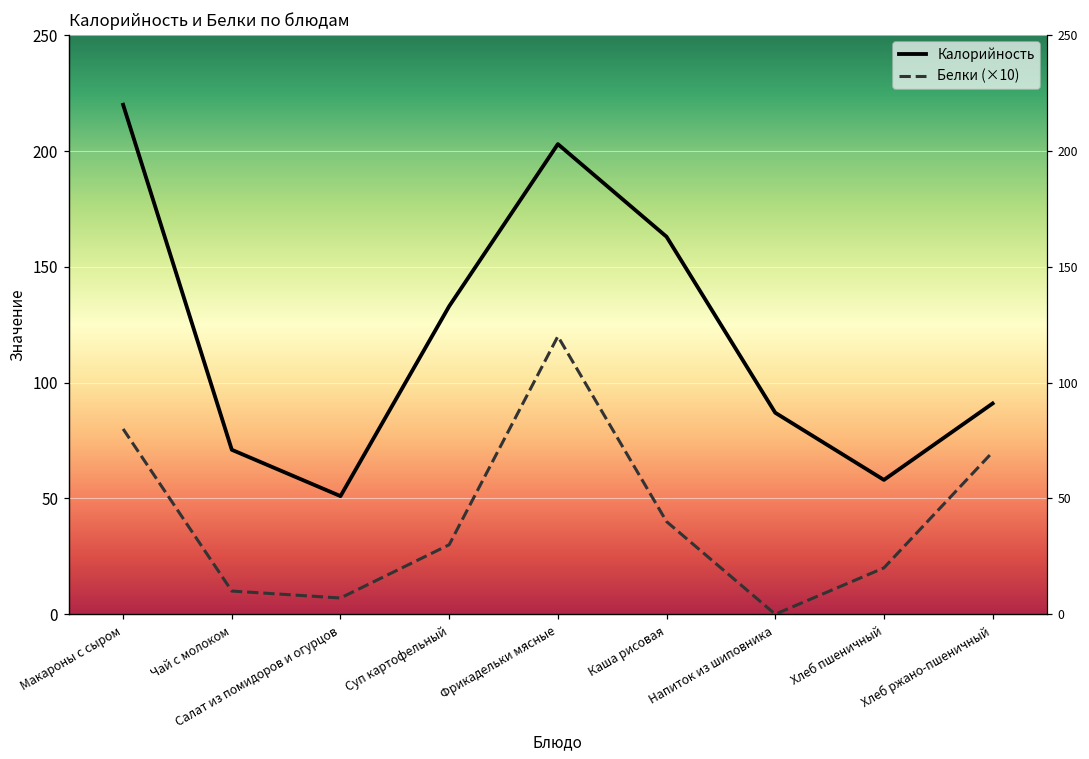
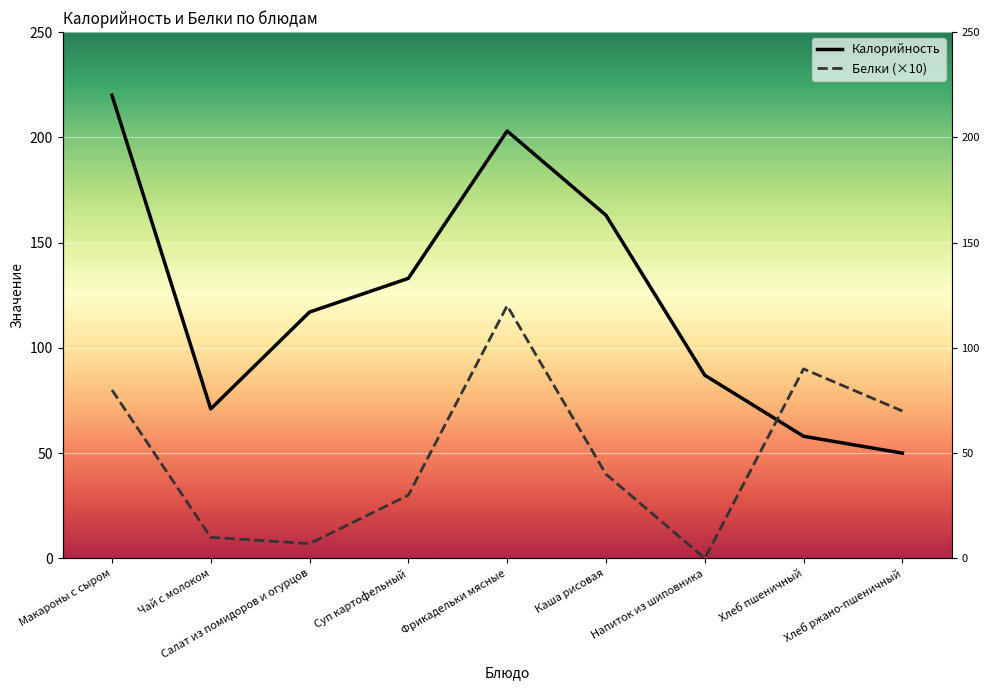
Калорийность, Салат из помидоров и огурцов: 51 -> 117
Белки (×10), Хлеб пшеничный: 20 -> 90
Калорийность, Хлеб ржано-пшеничный: 91 -> 50
